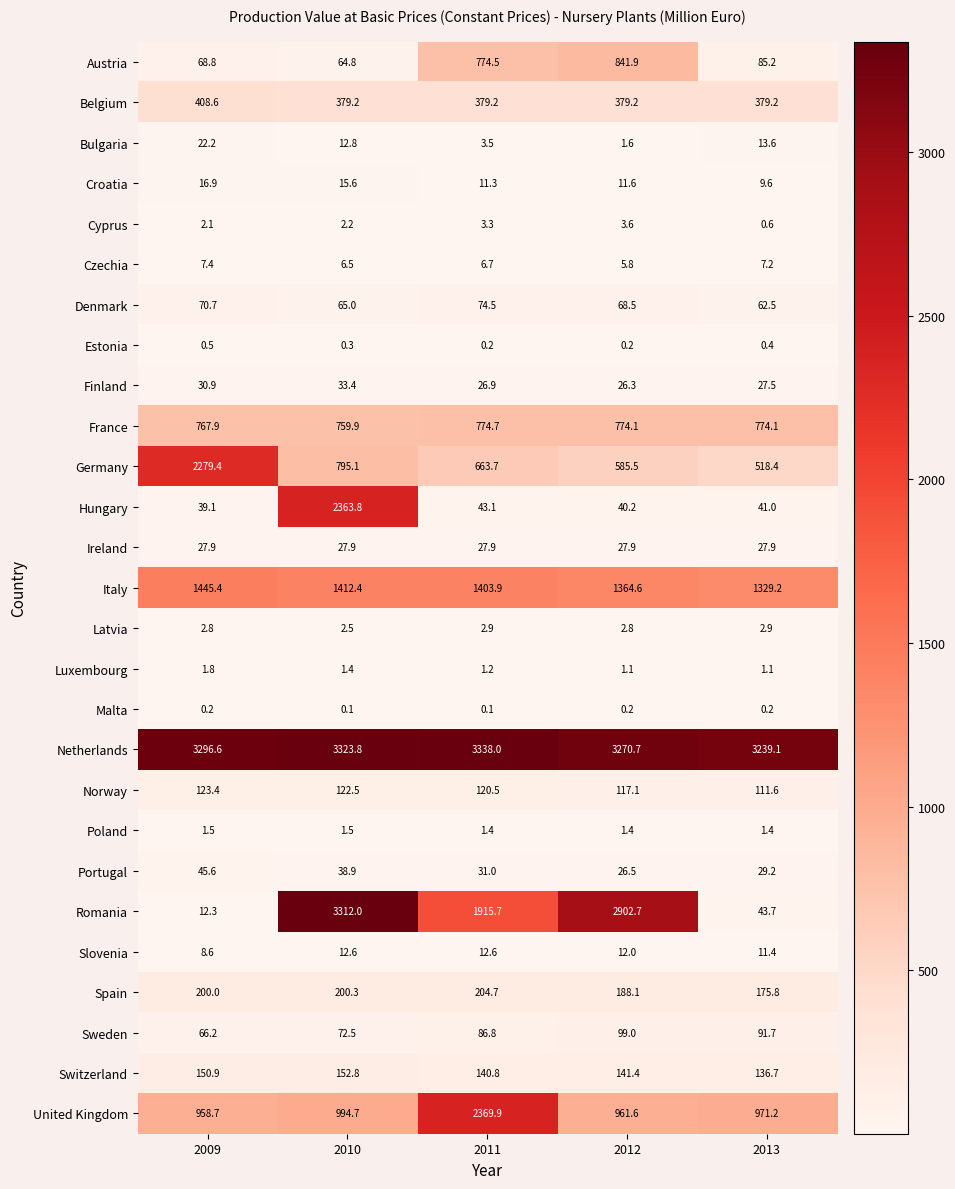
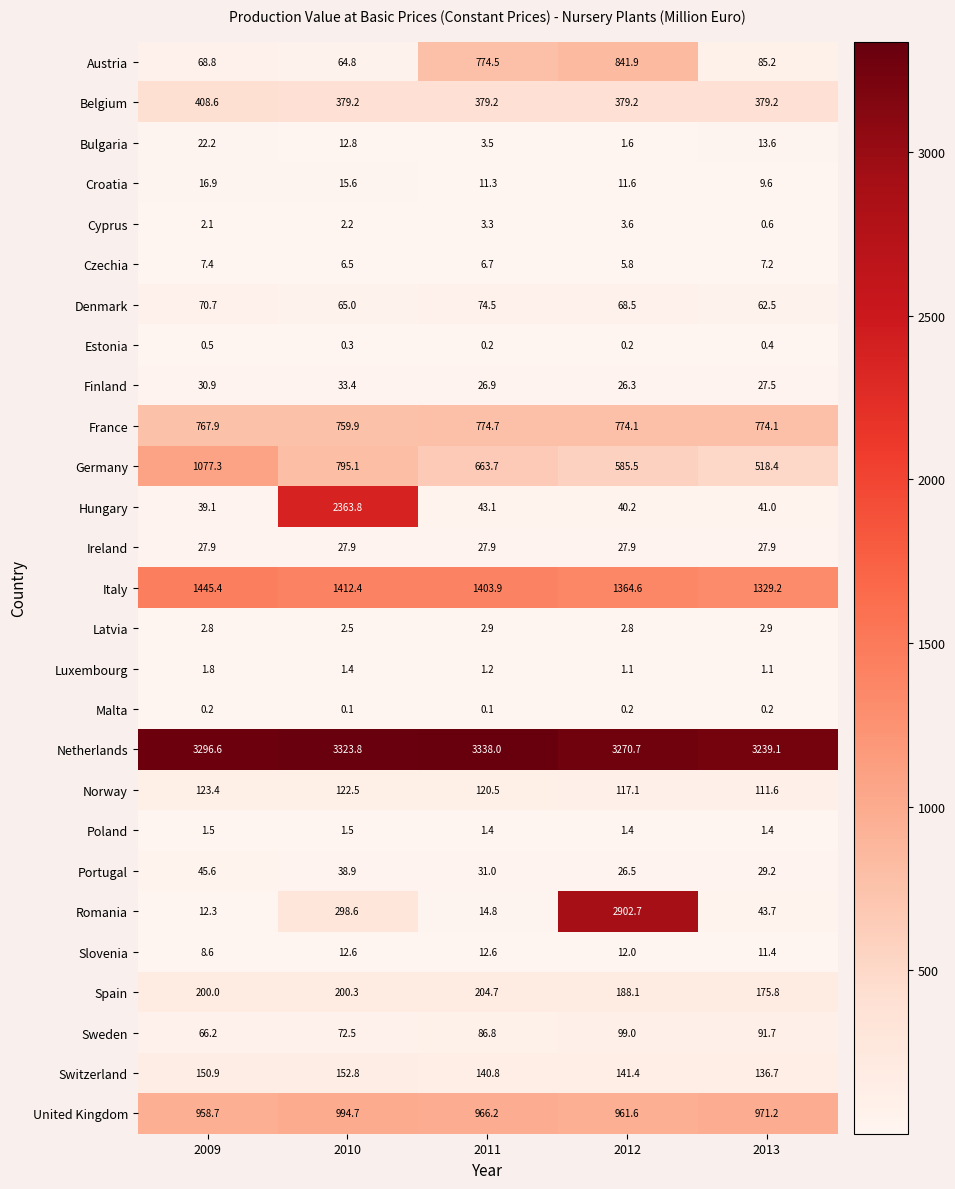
Germany, 2009: 2279.4 -> 1077.3
Romania, 2010: 3312.0 -> 298.6
Romania, 2011: 1915.7 -> 14.8
United Kingdom, 2011: 2369.9 -> 966.2
